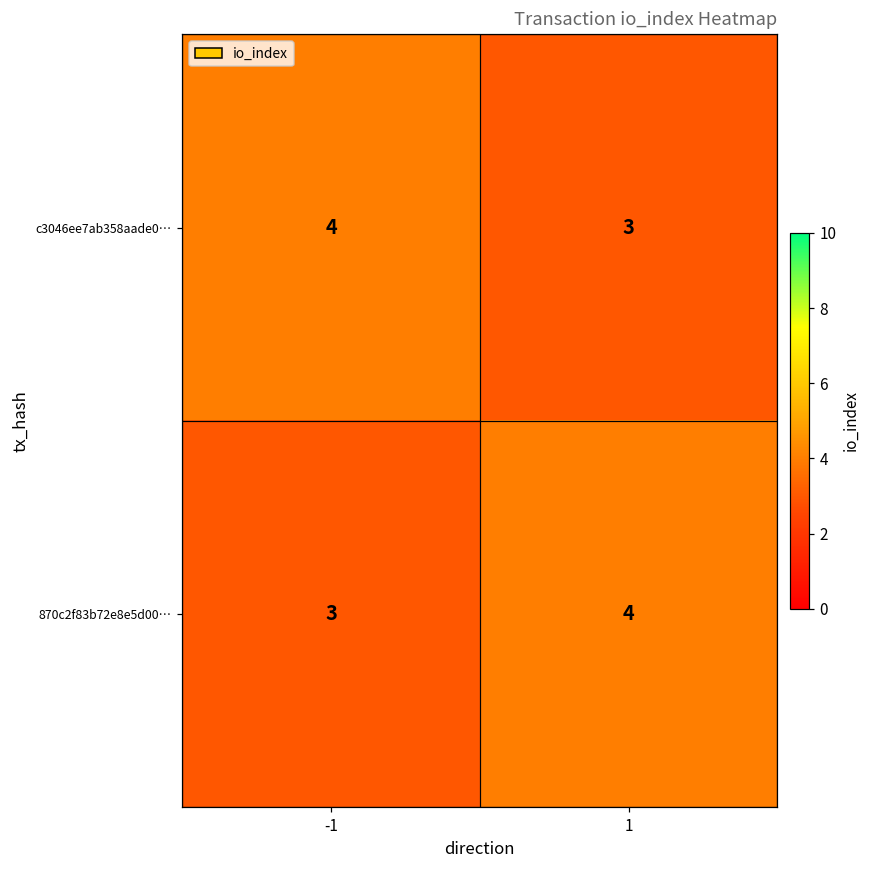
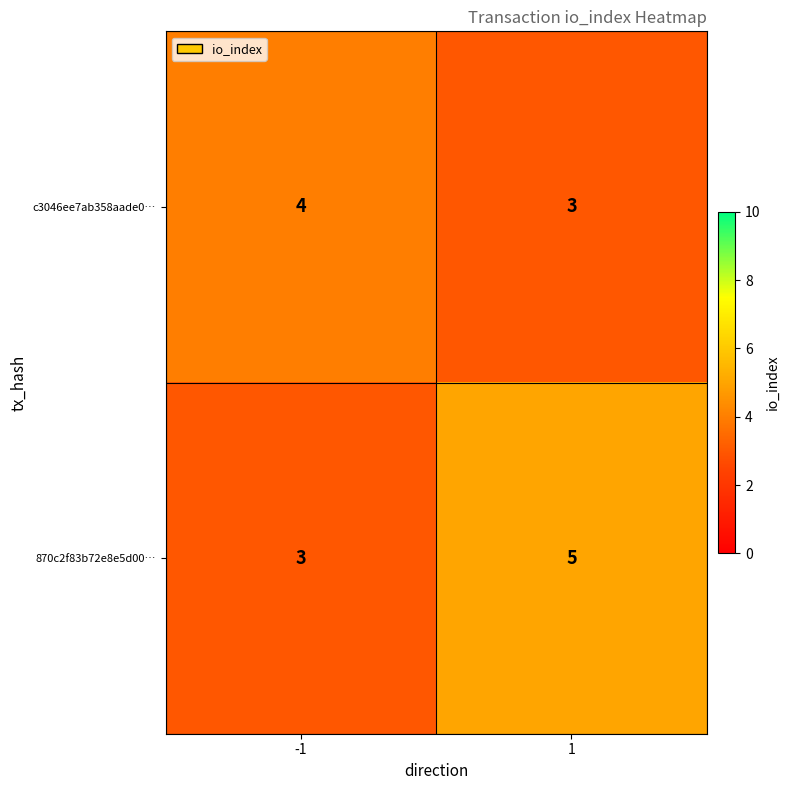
870c2f83b72e8e5d00…, 1: 4 -> 5
